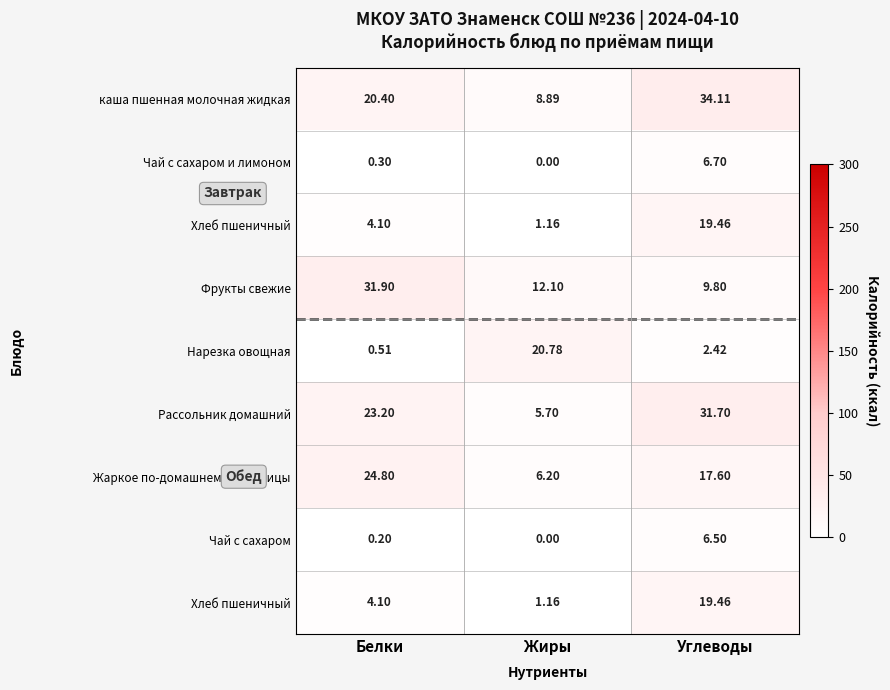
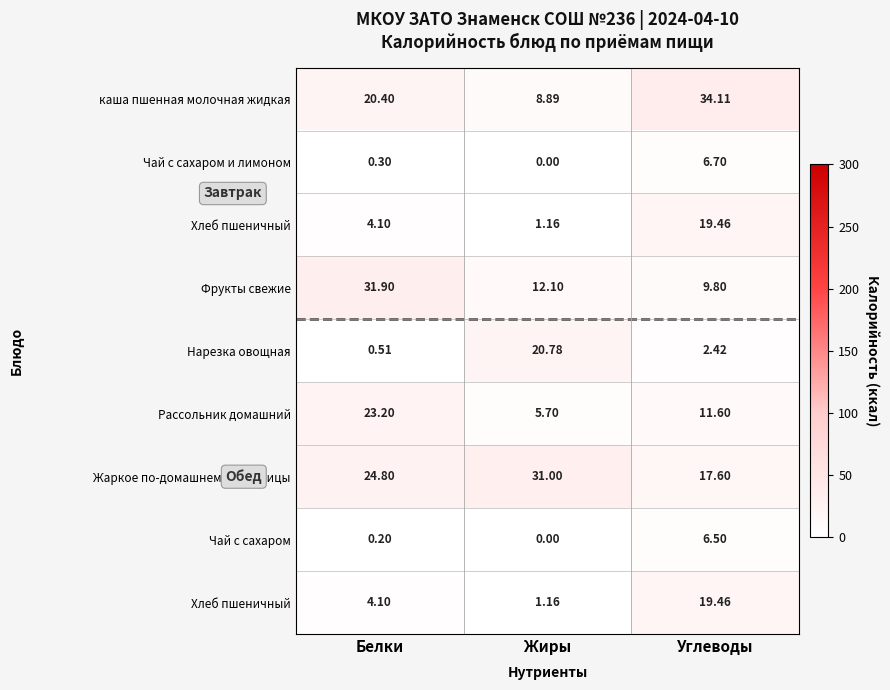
Рассольник домашний, Углеводы: 31.70 -> 11.60
Жаркое по-домашнему из курицы, Жиры: 6.20 -> 31.00
